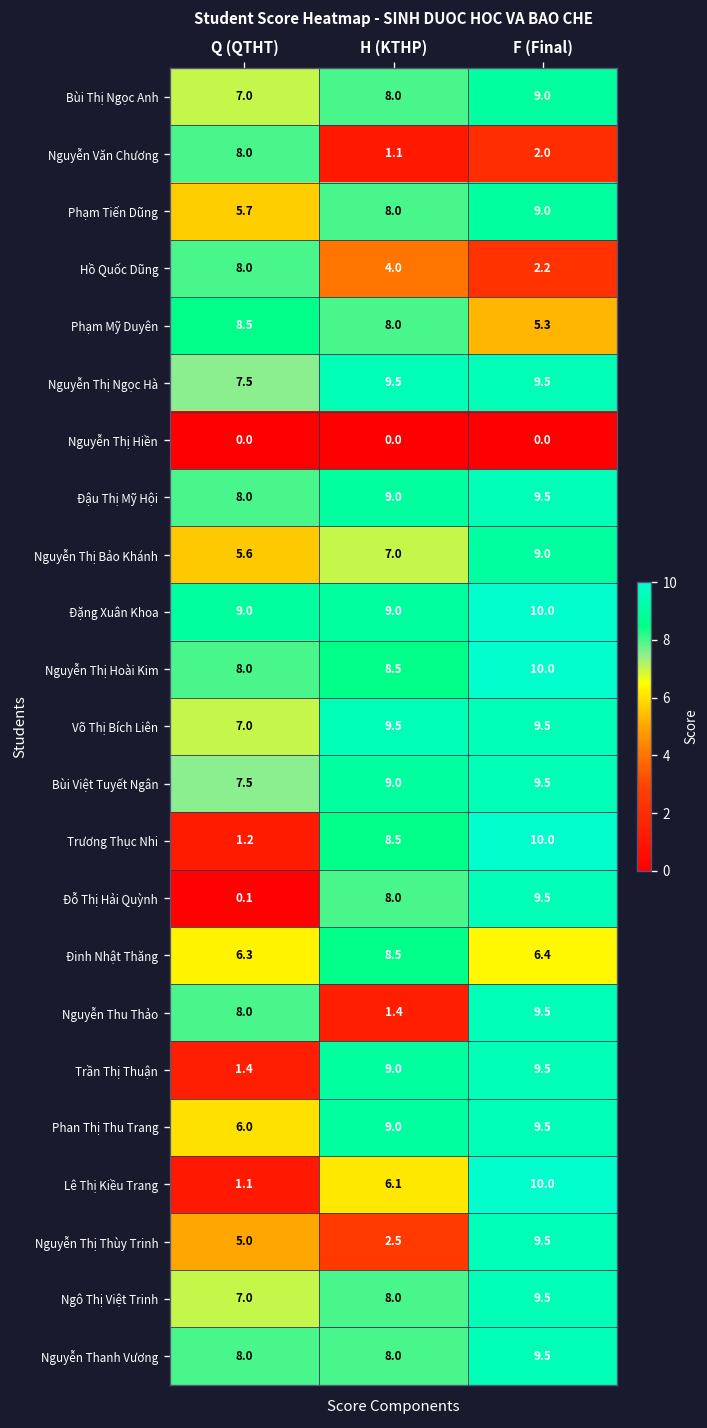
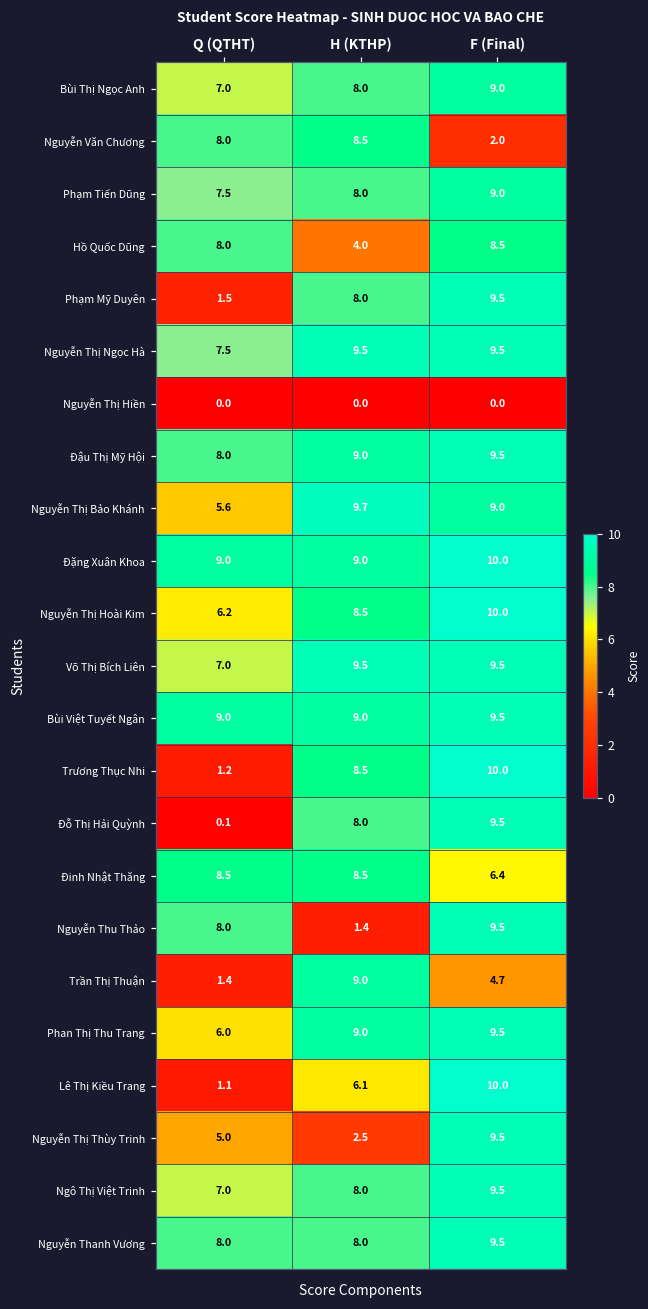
Nguyễn Văn Chương, H (KTHP): 1.1 -> 8.5
Phạm Tiến Dũng, Q (QTHT): 5.7 -> 7.5
Hồ Quốc Dũng, F (Final): 2.2 -> 8.5
Phạm Mỹ Duyên, Q (QTHT): 8.5 -> 1.5
Phạm Mỹ Duyên, F (Final): 5.3 -> 9.5
Nguyễn Thị Bảo Khánh, H (KTHP): 7.0 -> 9.7
Nguyễn Thị Hoài Kim, Q (QTHT): 8.0 -> 6.2
Bùi Việt Tuyết Ngân, Q (QTHT): 7.5 -> 9.0
Đinh Nhật Thăng, Q (QTHT): 6.3 -> 8.5
Trần Thị Thuận, F (Final): 9.5 -> 4.7
